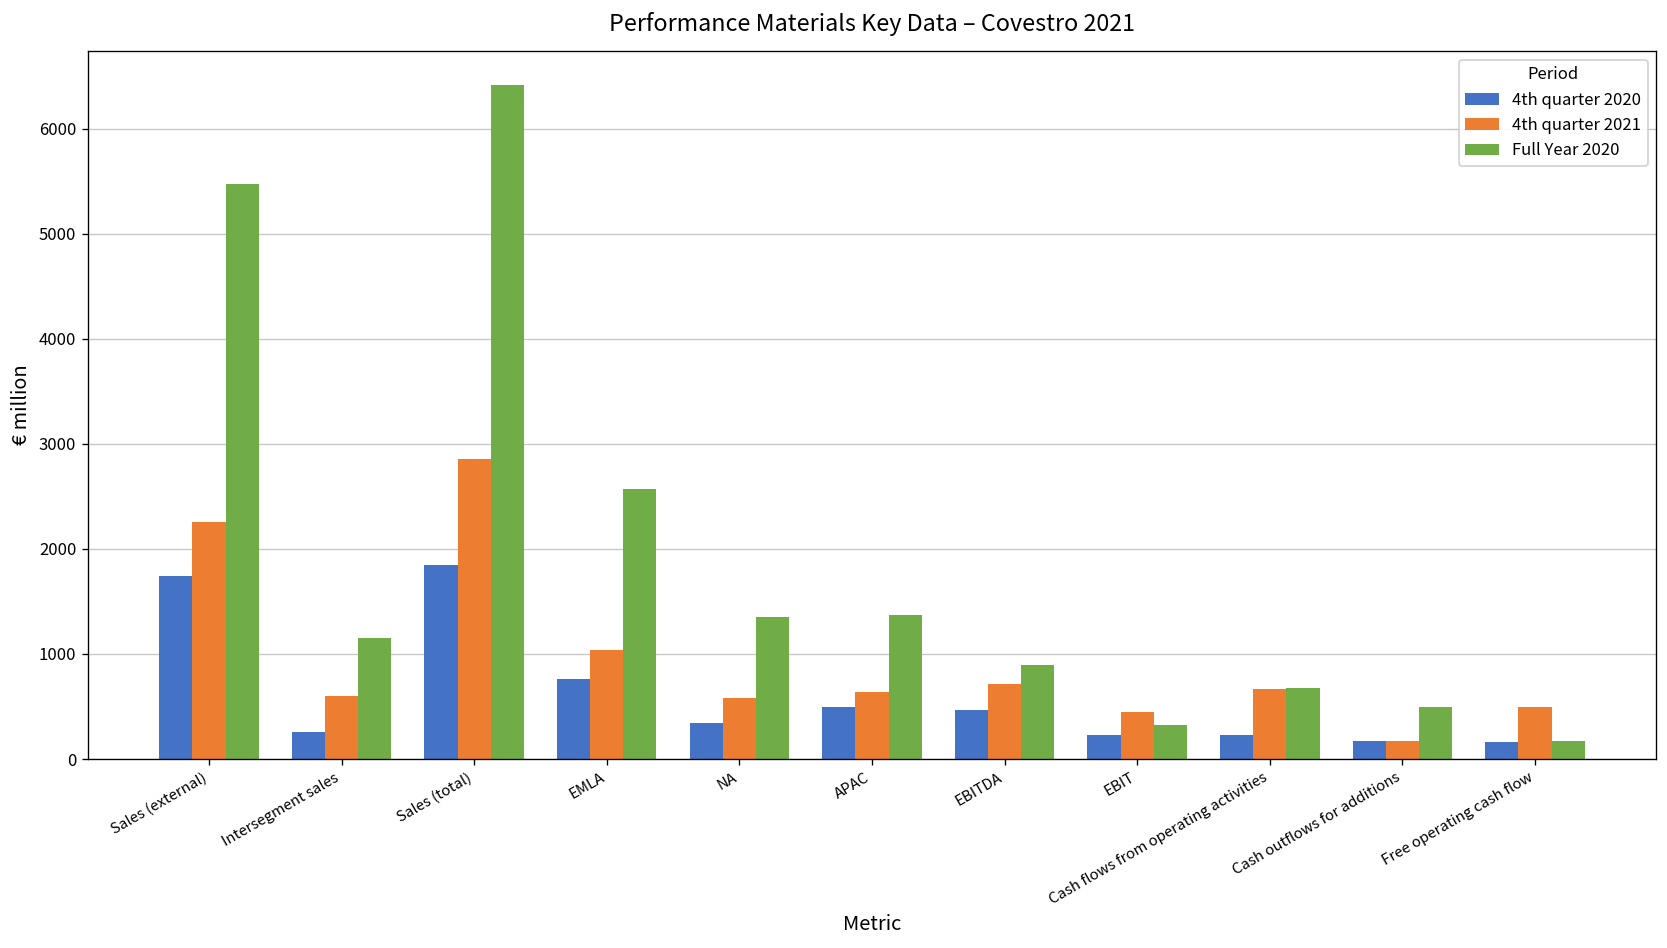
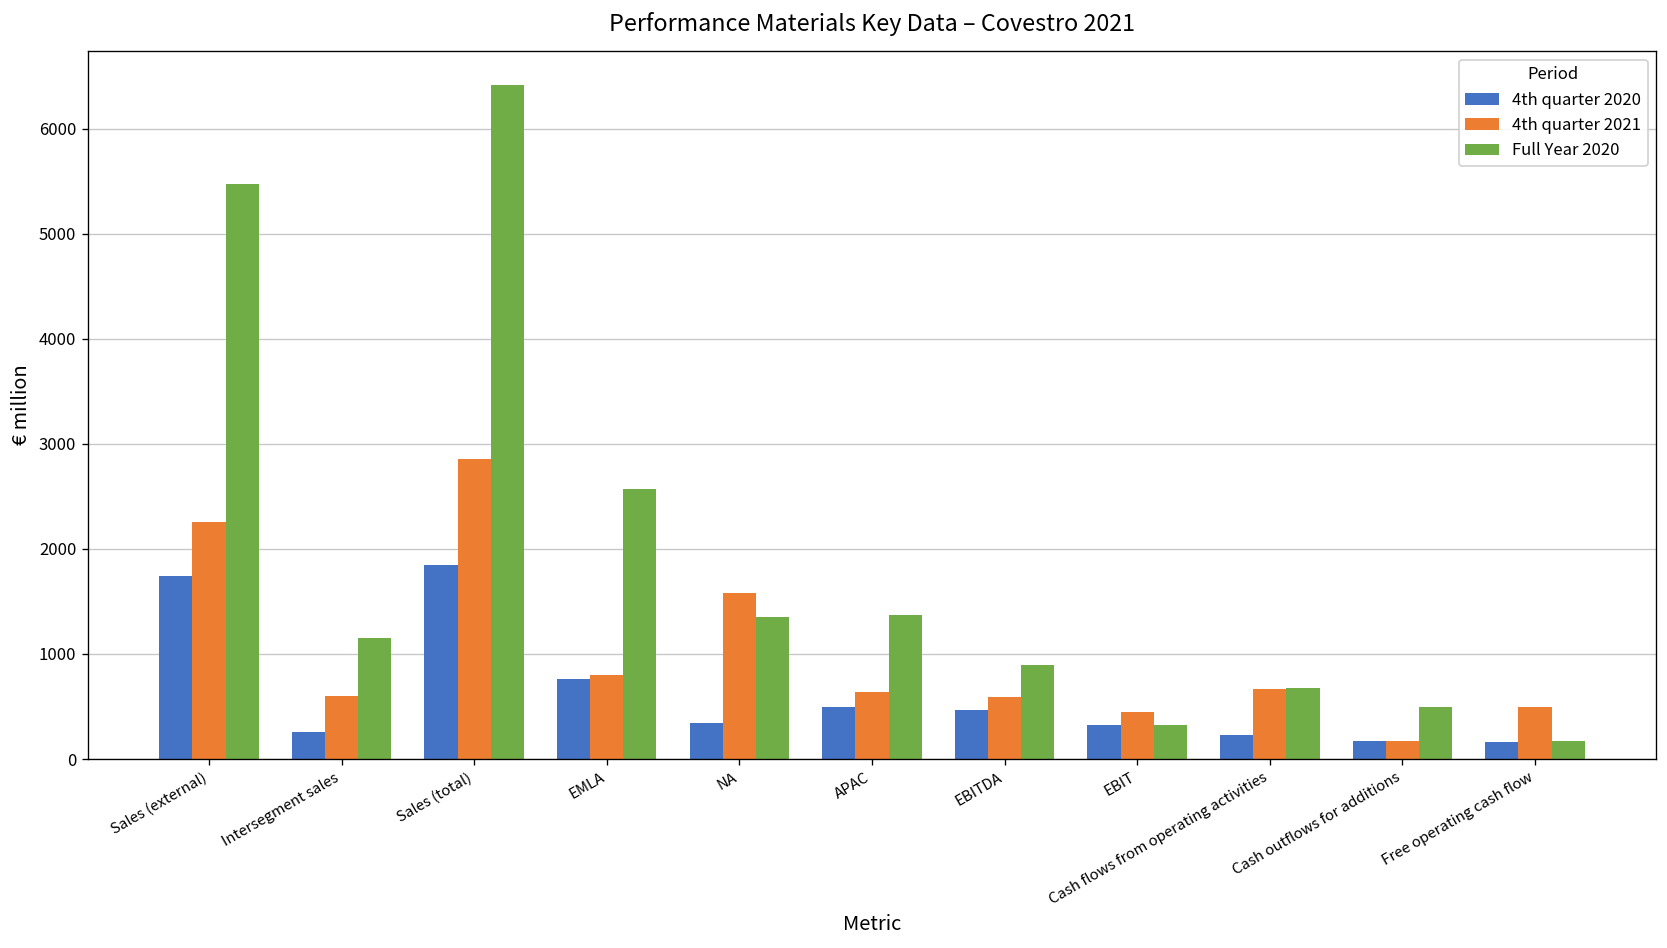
4th quarter 2021, EMLA: 1000 -> 800
4th quarter 2021, NA: 600 -> 1600
4th quarter 2021, EBITDA: 700 -> 600
4th quarter 2020, EBIT: 200 -> 300
